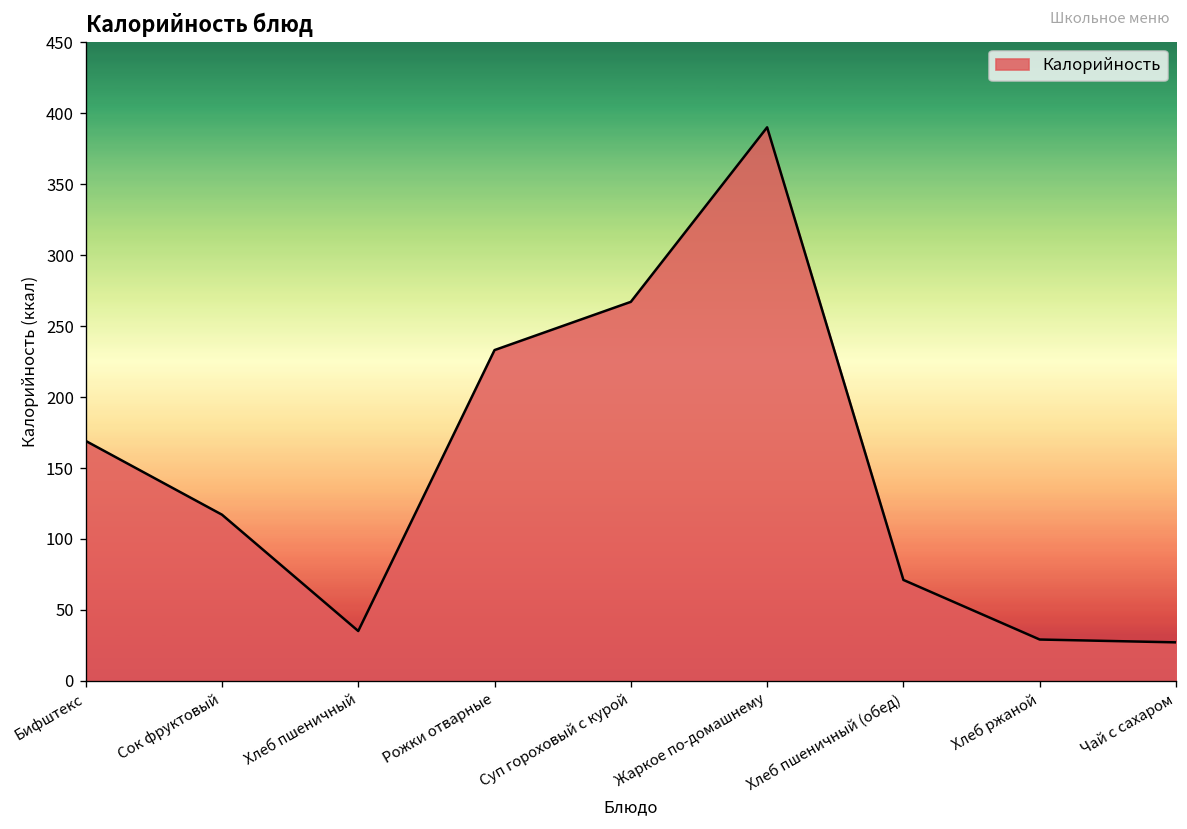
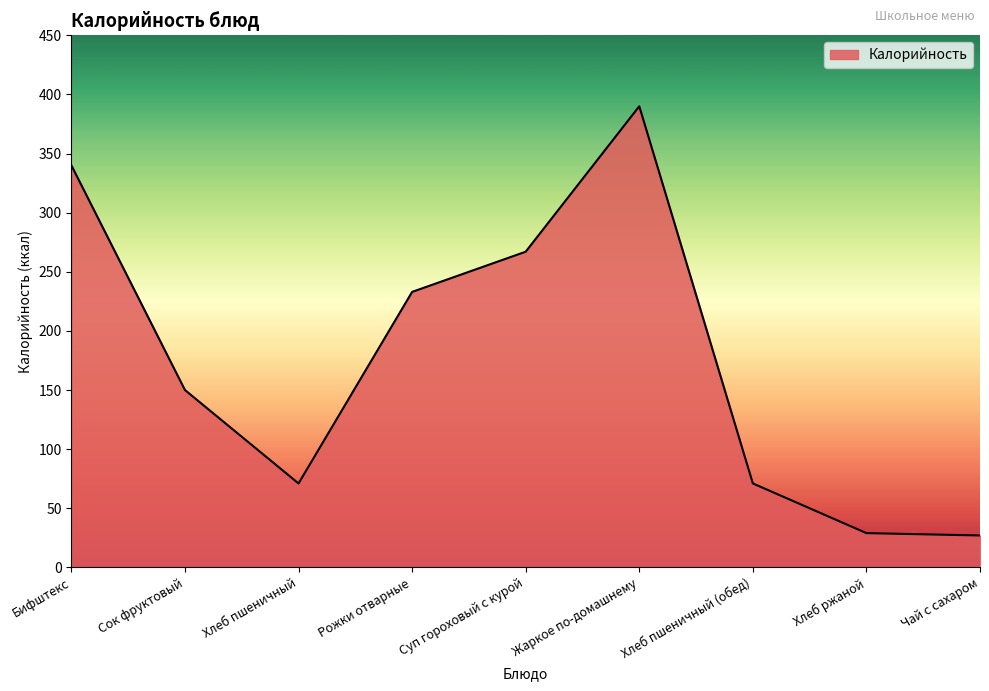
Бифштекс: 169 -> 340
Сок фруктовый: 117 -> 150
Хлеб пшеничный: 35 -> 71
